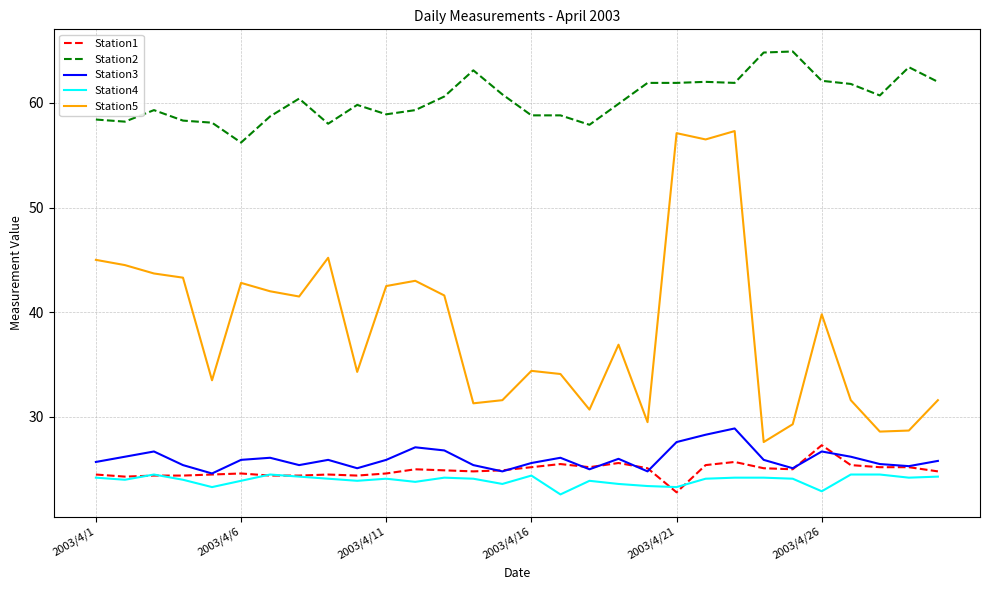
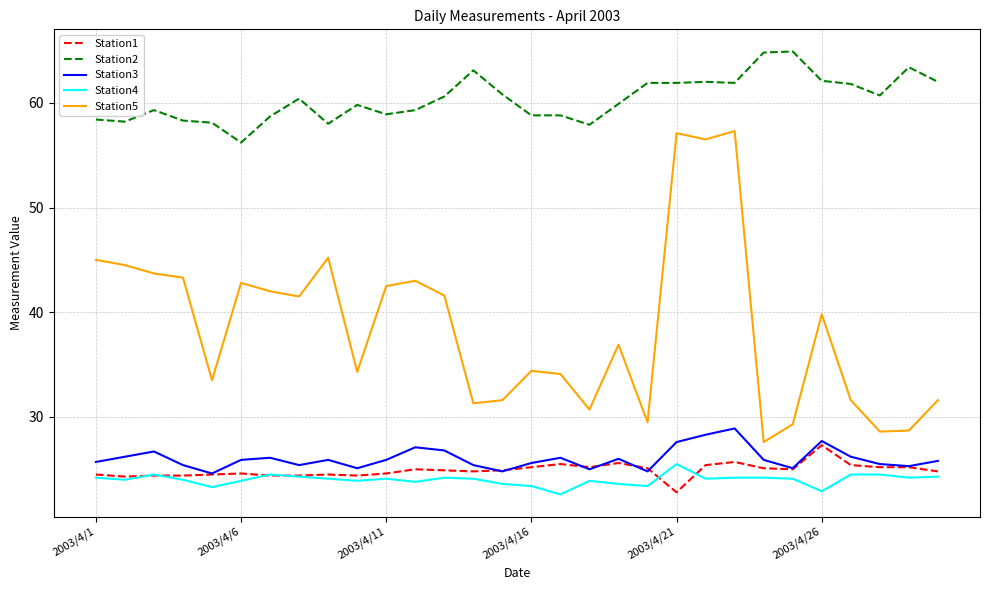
Station4, 2003/4/16: 24.4 -> 23.4
Station4, 2003/4/21: 23.3 -> 25.5
Station3, 2003/4/26: 26.7 -> 27.7
